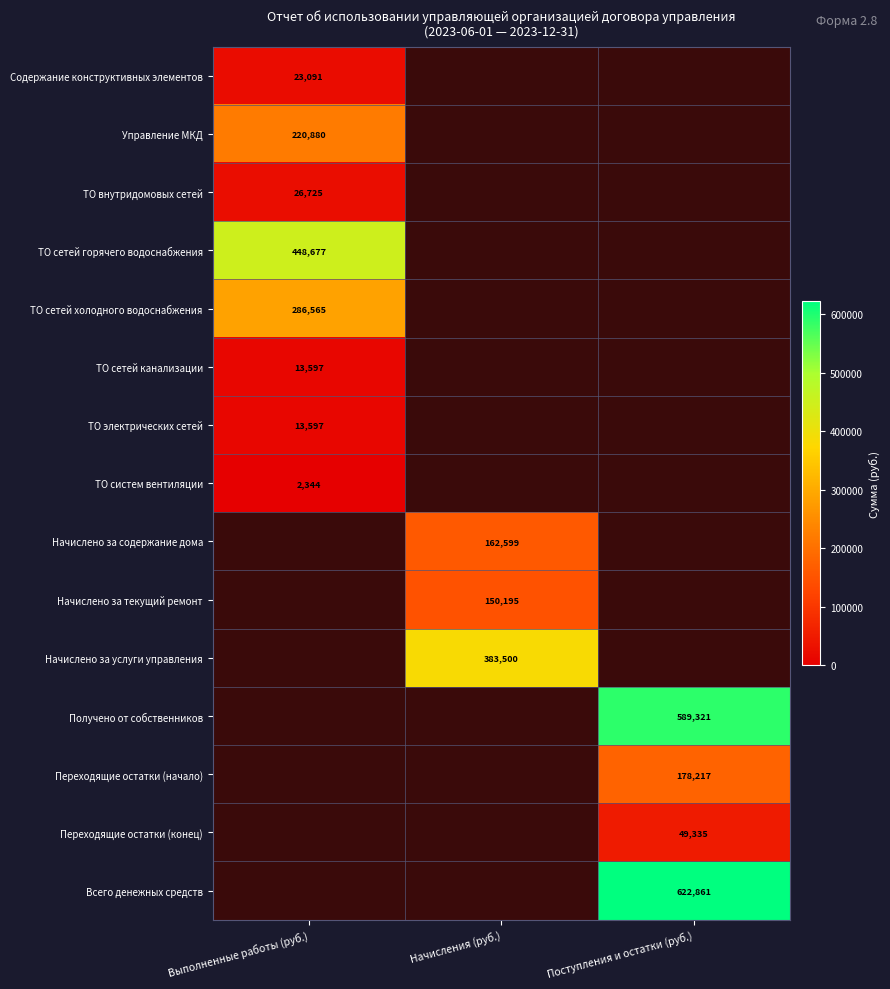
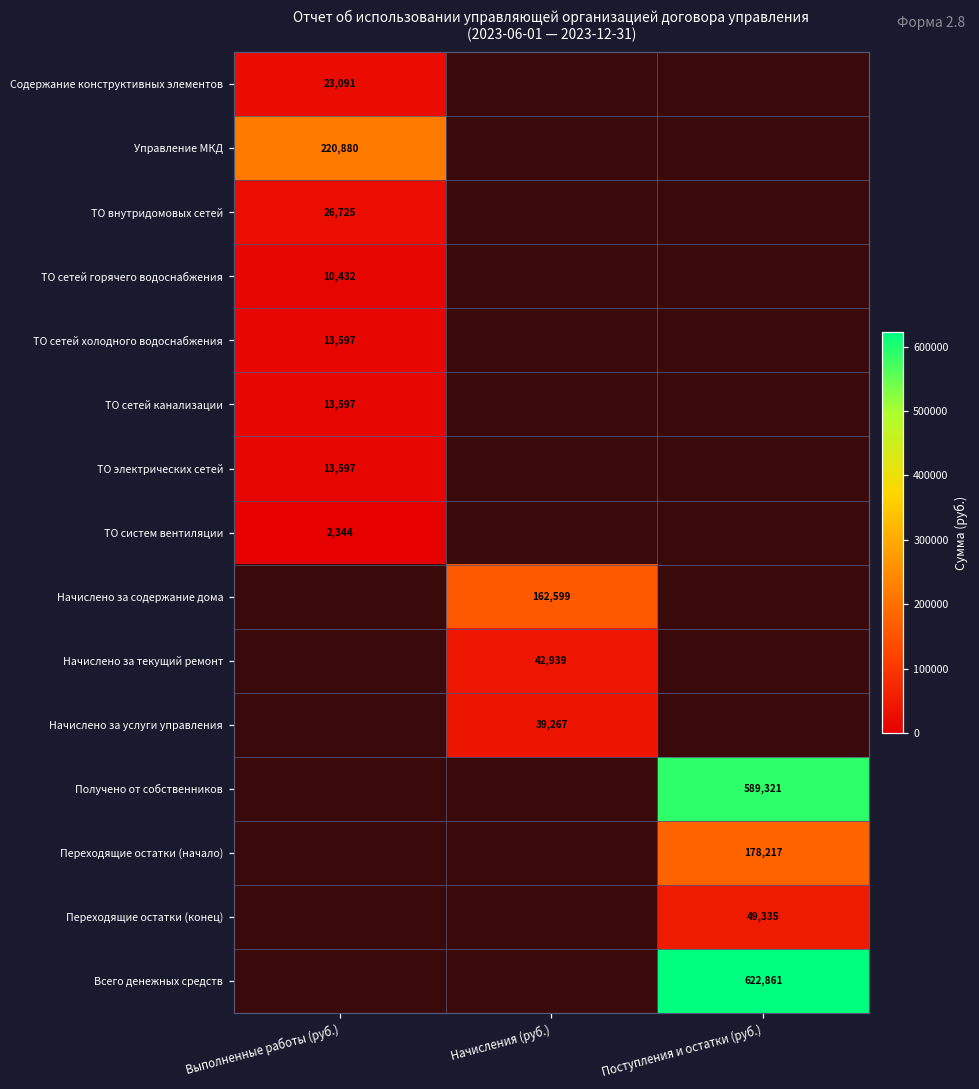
ТО сетей горячего водоснабжения, Выполненные работы (руб.): 448,677 -> 10,432
ТО сетей холодного водоснабжения, Выполненные работы (руб.): 286,565 -> 13,597
Начислено за текущий ремонт, Начисления (руб.): 150,195 -> 42,939
Начислено за услуги управления, Начисления (руб.): 383,500 -> 39,267
